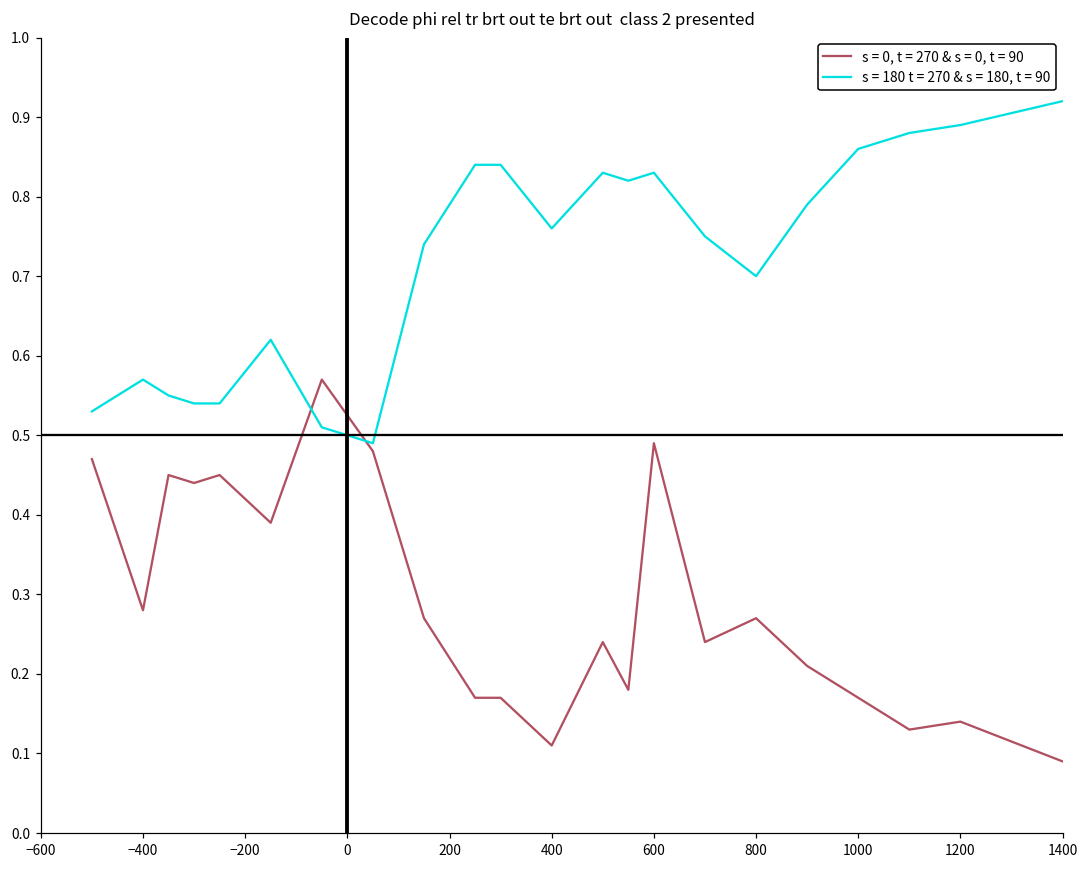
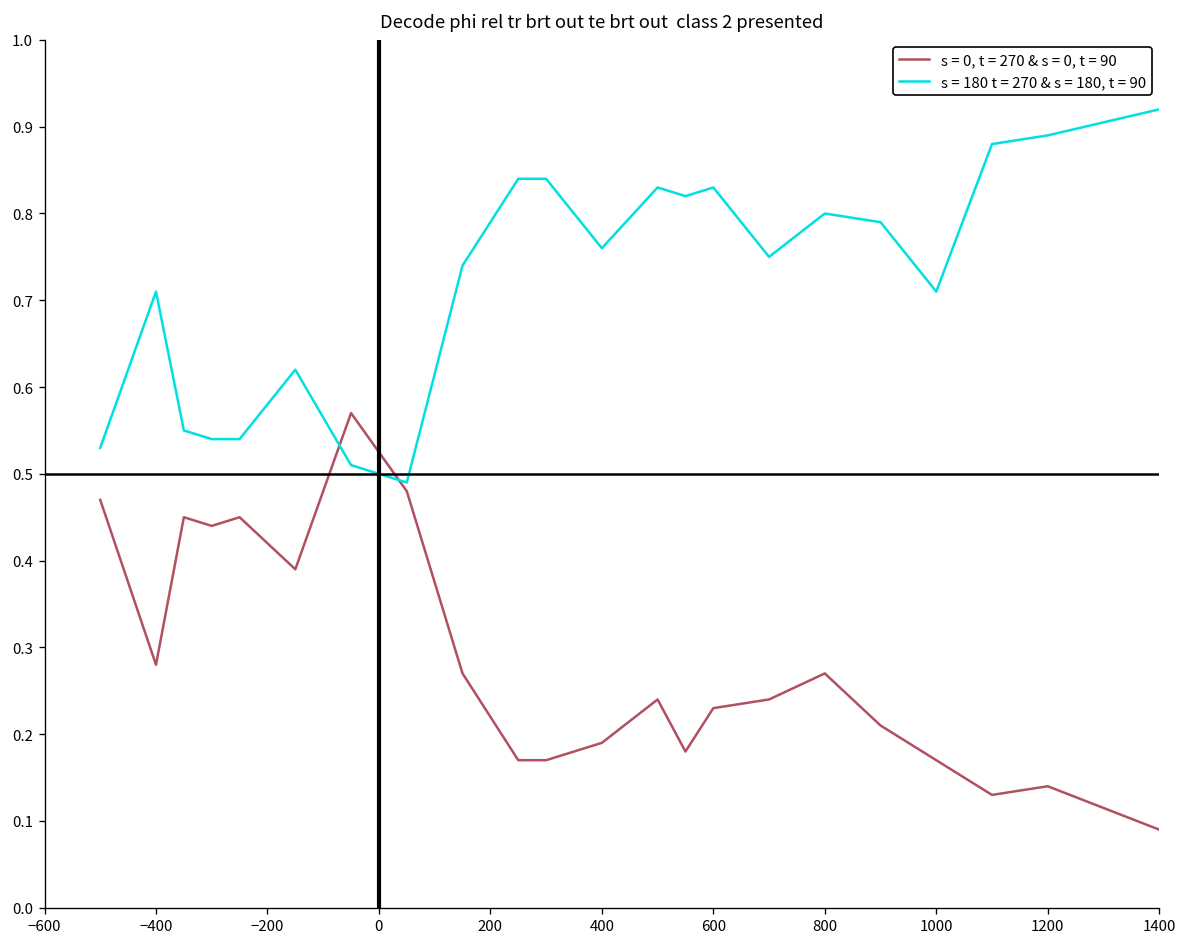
s = 180 t = 270 & s = 180, t = 90, −400: 0.57 -> 0.71
s = 0, t = 270 & s = 0, t = 90, 400: 0.11 -> 0.19
s = 0, t = 270 & s = 0, t = 90, 600: 0.49 -> 0.23
s = 180 t = 270 & s = 180, t = 90, 800: 0.7 -> 0.8
s = 180 t = 270 & s = 180, t = 90, 1000: 0.86 -> 0.71
